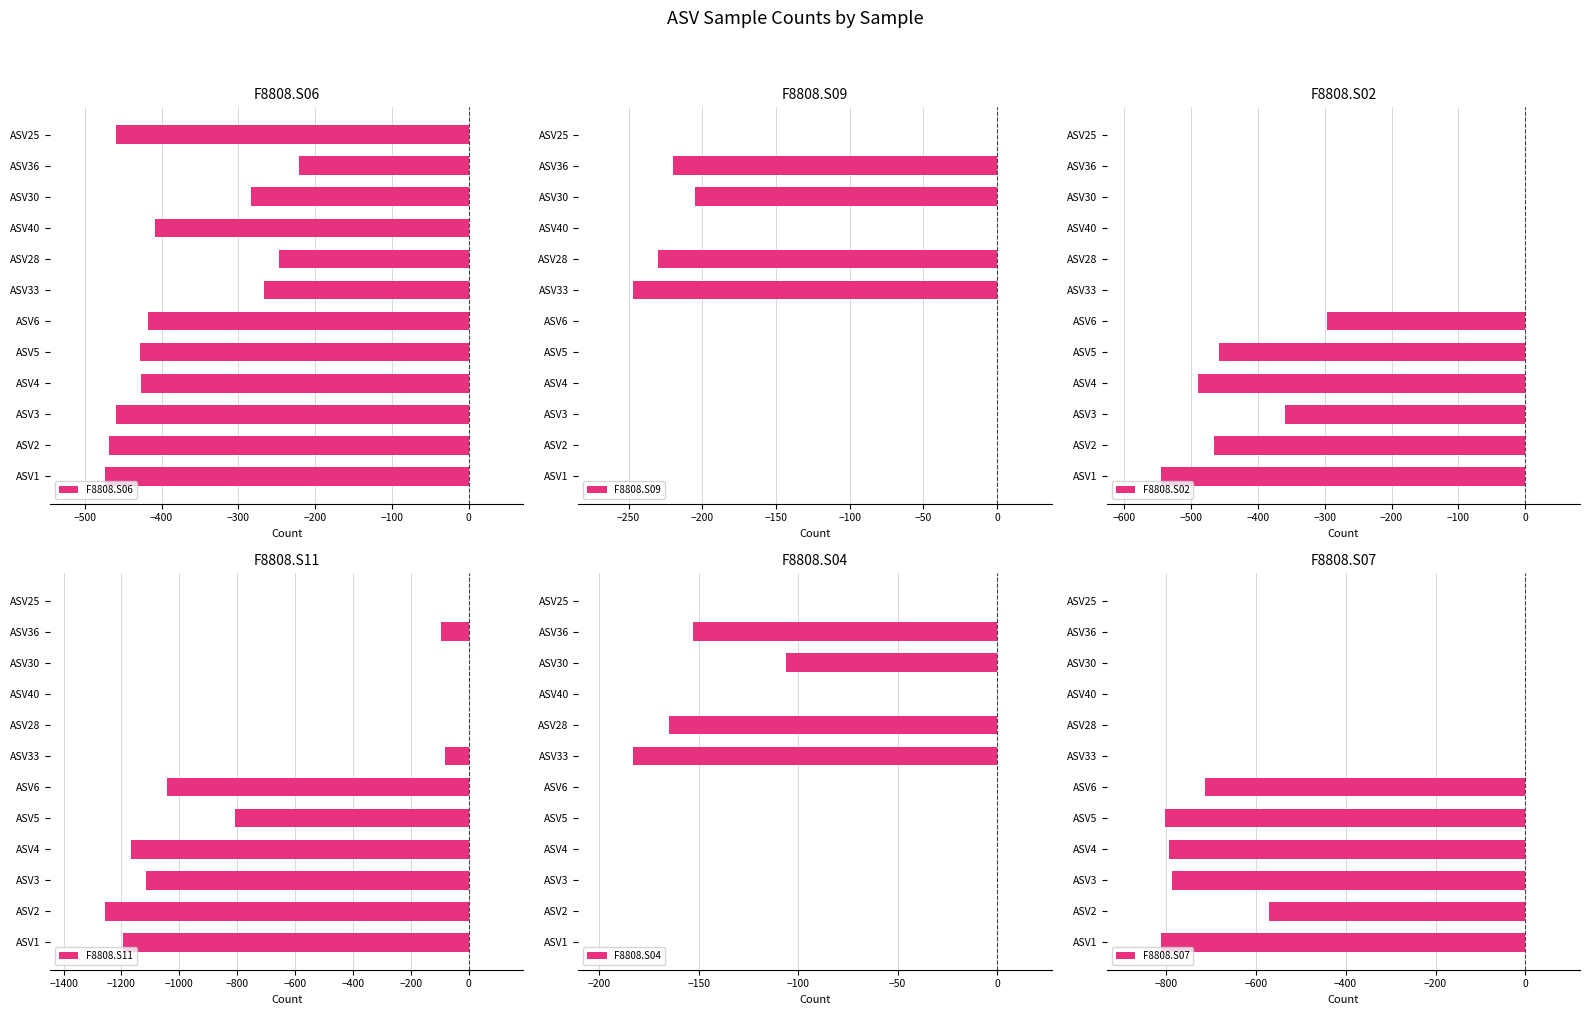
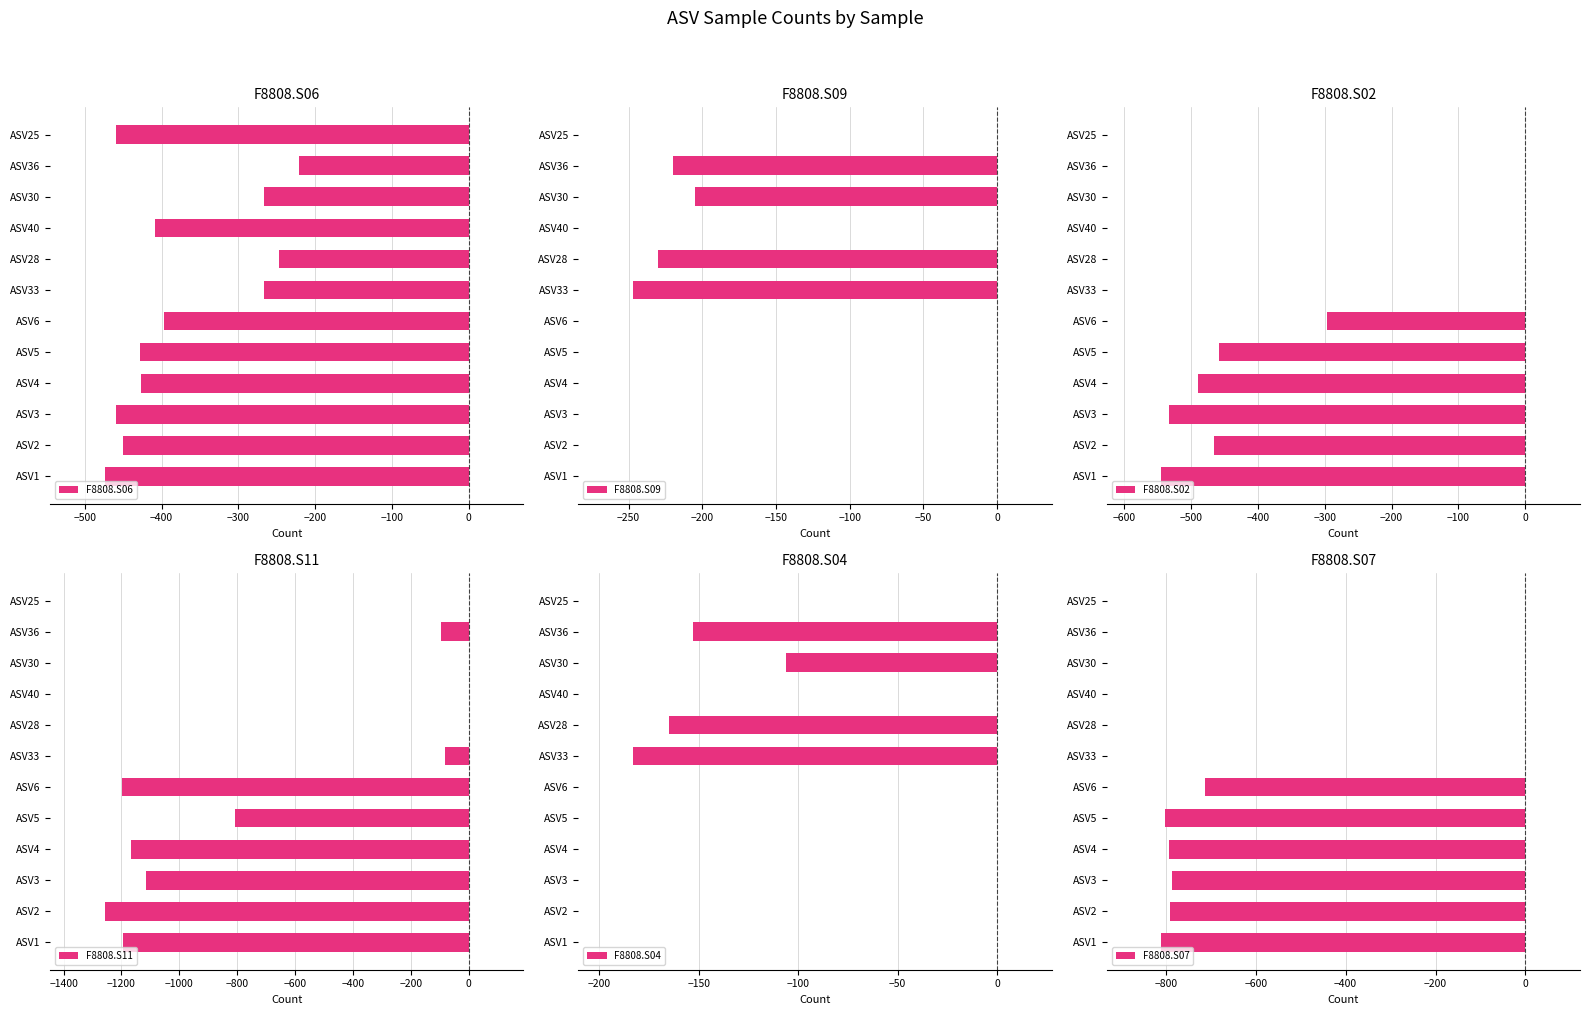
F8808.S06, ASV30: -280 -> -270
F8808.S06, ASV6: -420 -> -400
F8808.S06, ASV2: -470 -> -450
F8808.S02, ASV3: -360 -> -530
F8808.S11, ASV6: -1040 -> -1200
F8808.S07, ASV2: -570 -> -790
